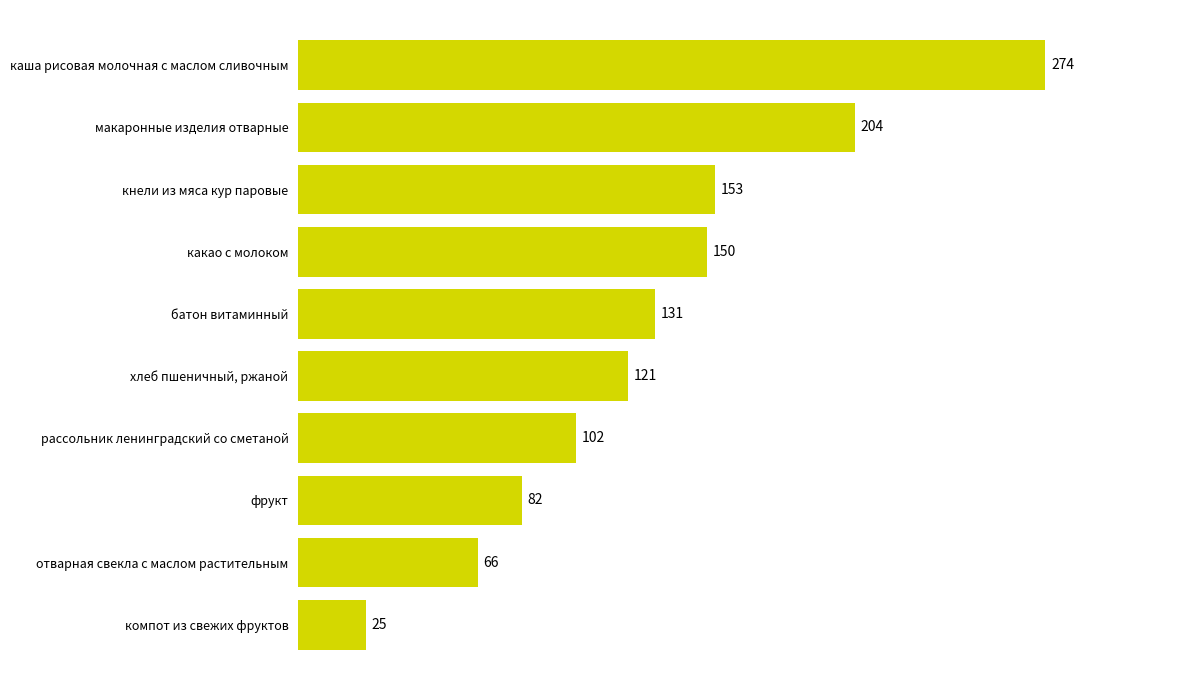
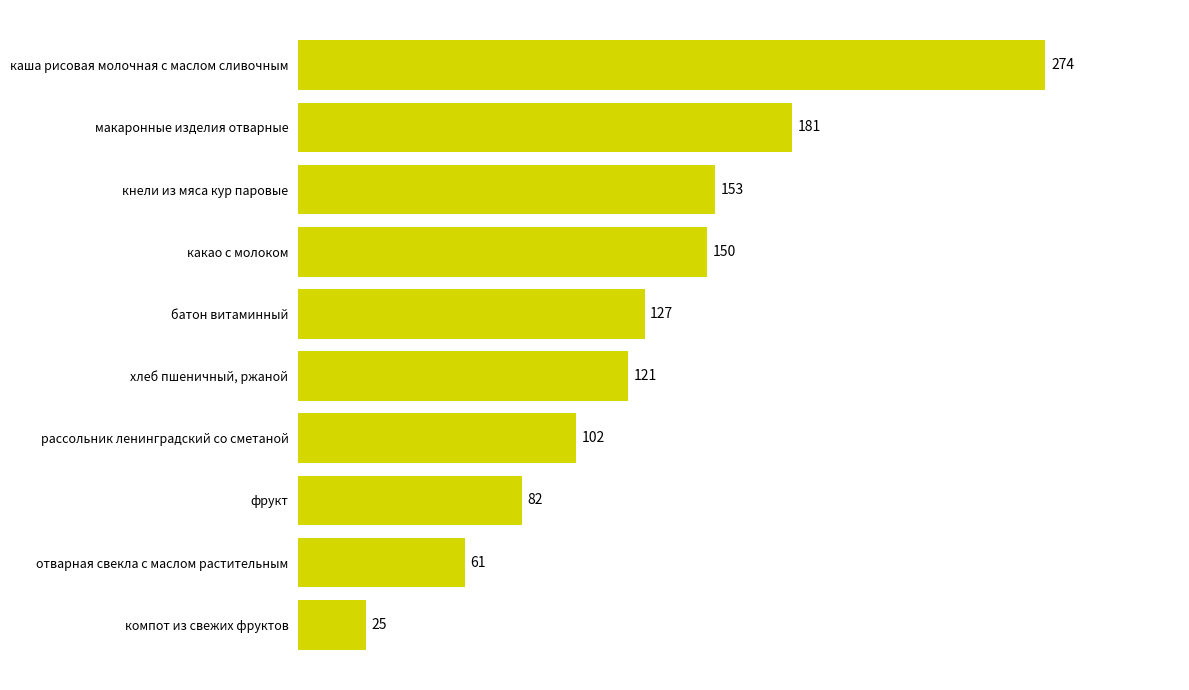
макаронные изделия отварные: 204 -> 181
батон витаминный: 131 -> 127
отварная свекла с маслом растительным: 66 -> 61
